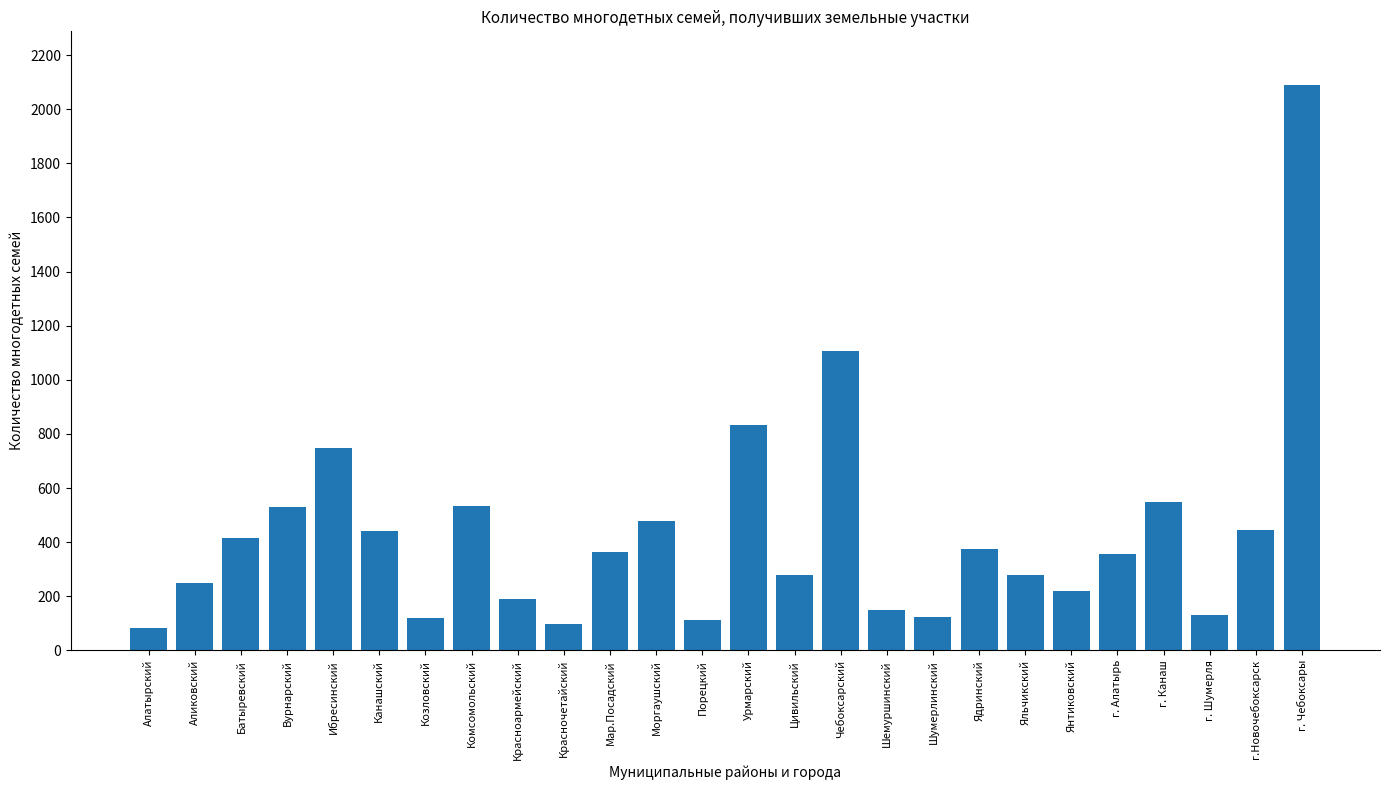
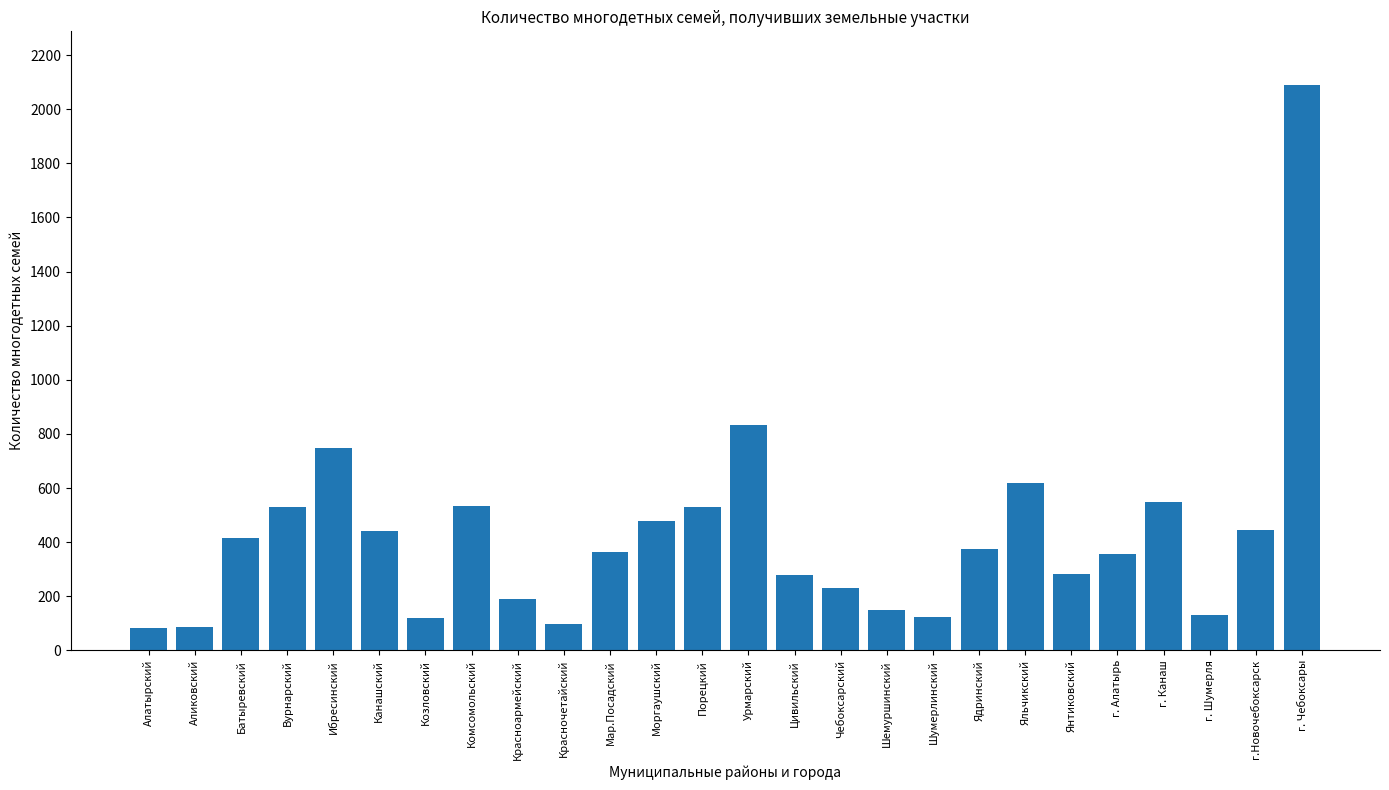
Аликовский: 250 -> 90
Порецкий: 110 -> 530
Чебоксарский: 1110 -> 230
Яльчикский: 280 -> 620
Янтиковский: 220 -> 280
